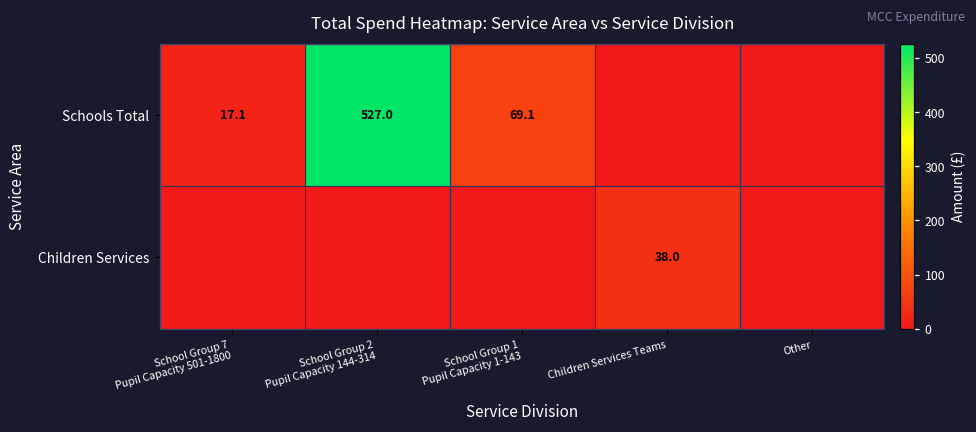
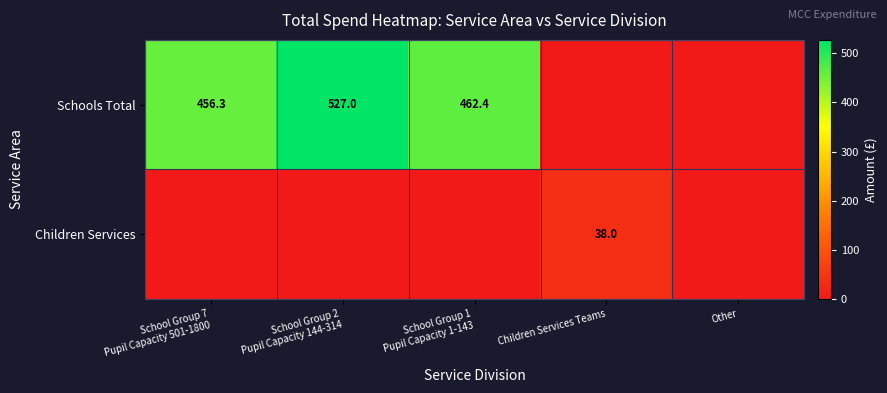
Schools Total, School Group 7 Pupil Capacity 501-1800: 17.1 -> 456.3
Schools Total, School Group 1 Pupil Capacity 1-143: 69.1 -> 462.4
